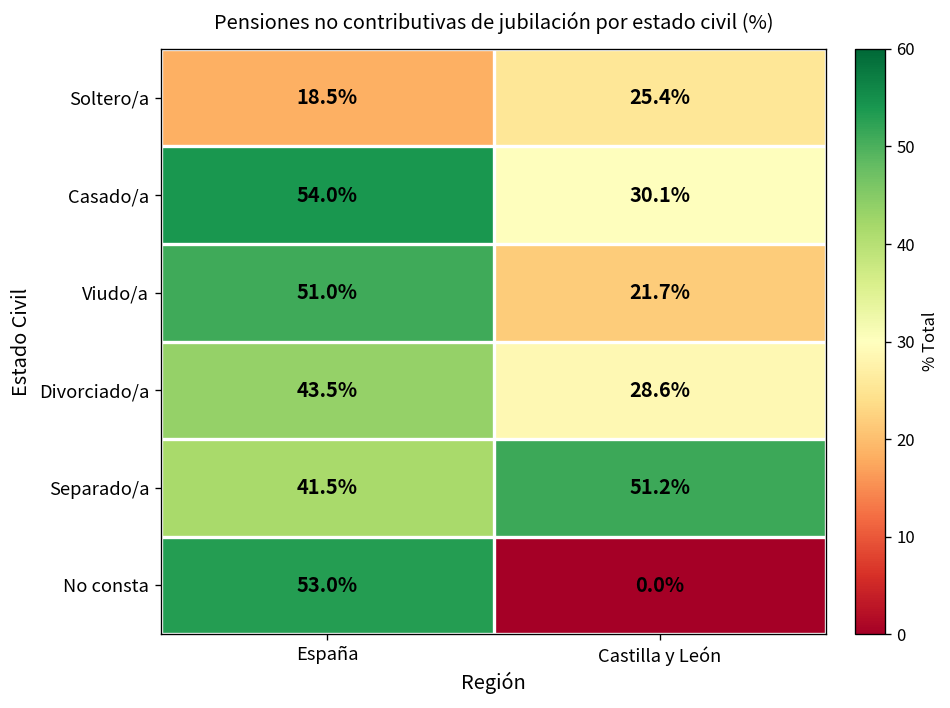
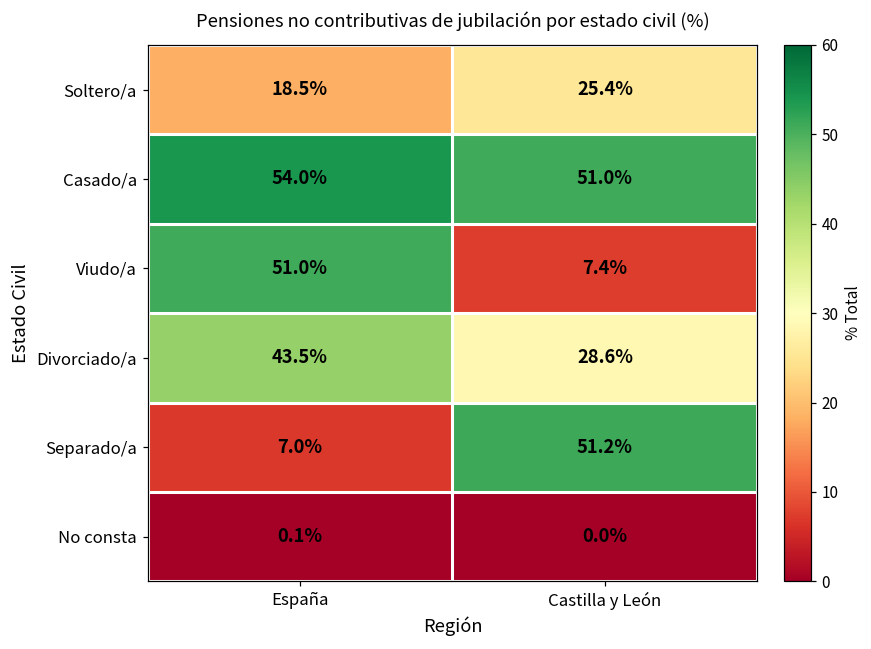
Casado/a, Castilla y León: 30.1% -> 51.0%
Viudo/a, Castilla y León: 21.7% -> 7.4%
Separado/a, España: 41.5% -> 7.0%
No consta, España: 53.0% -> 0.1%
